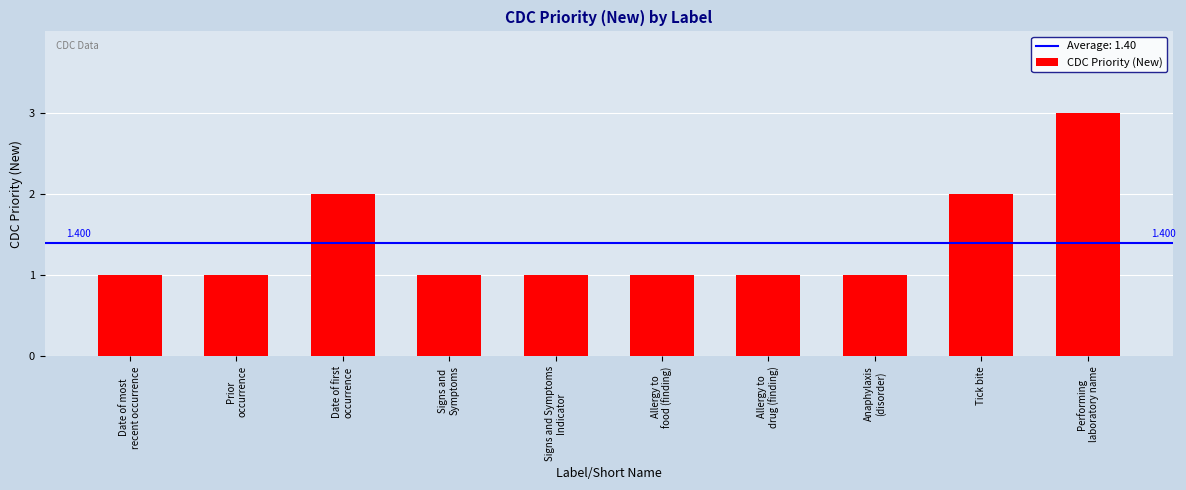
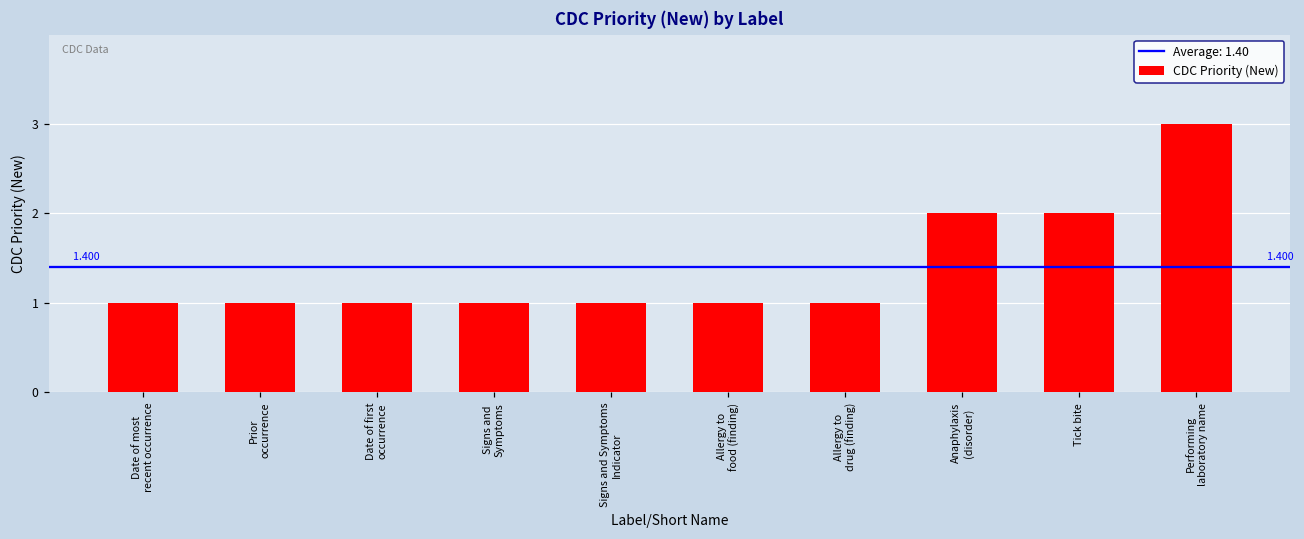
Date of first occurrence: 2 -> 1
Anaphylaxis (disorder): 1 -> 2
